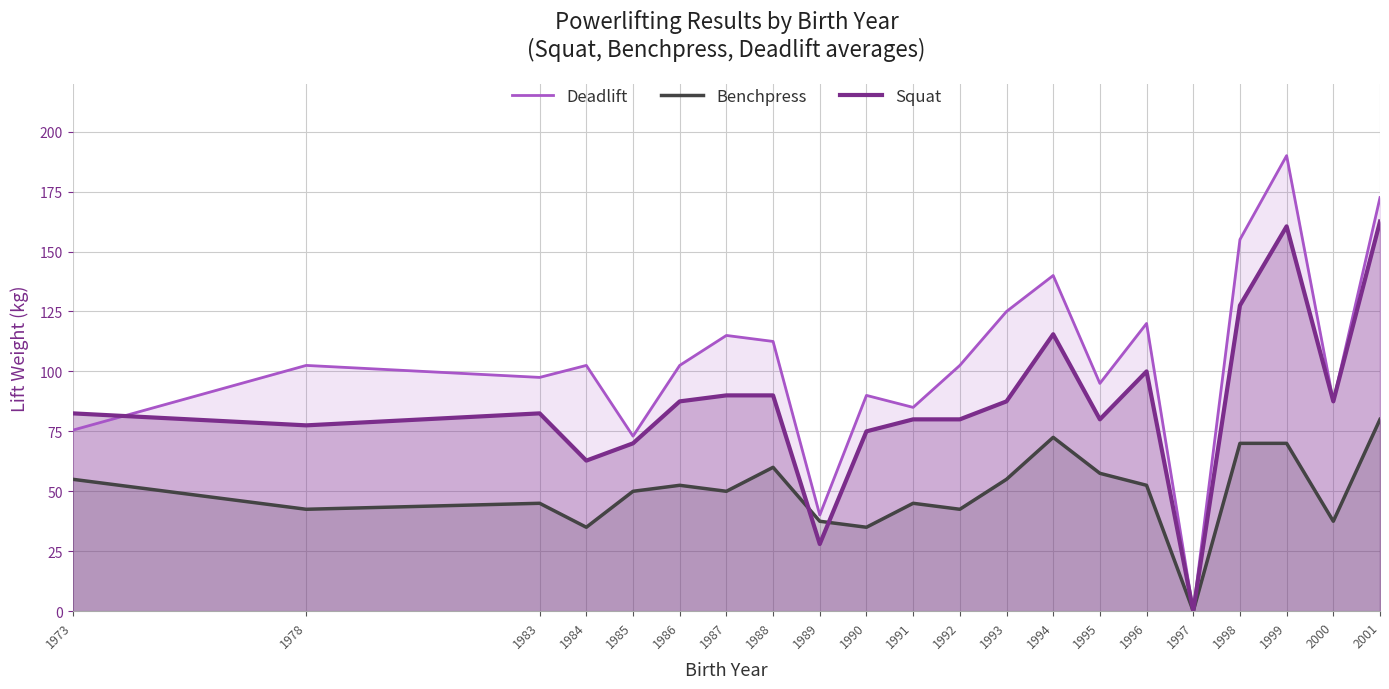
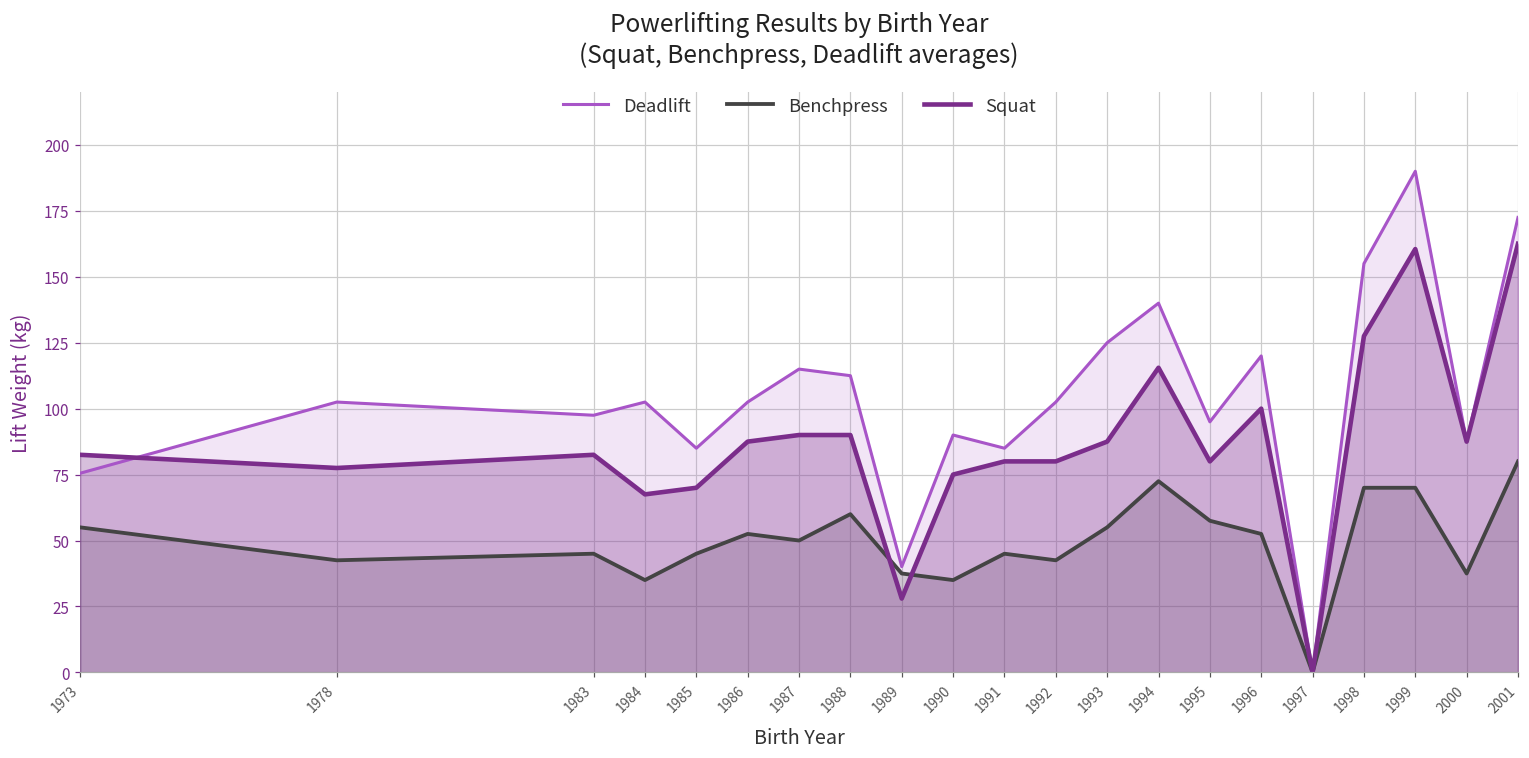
Squat, 1984: 63 -> 68
Deadlift, 1985: 73 -> 85
Benchpress, 1985: 50 -> 45
